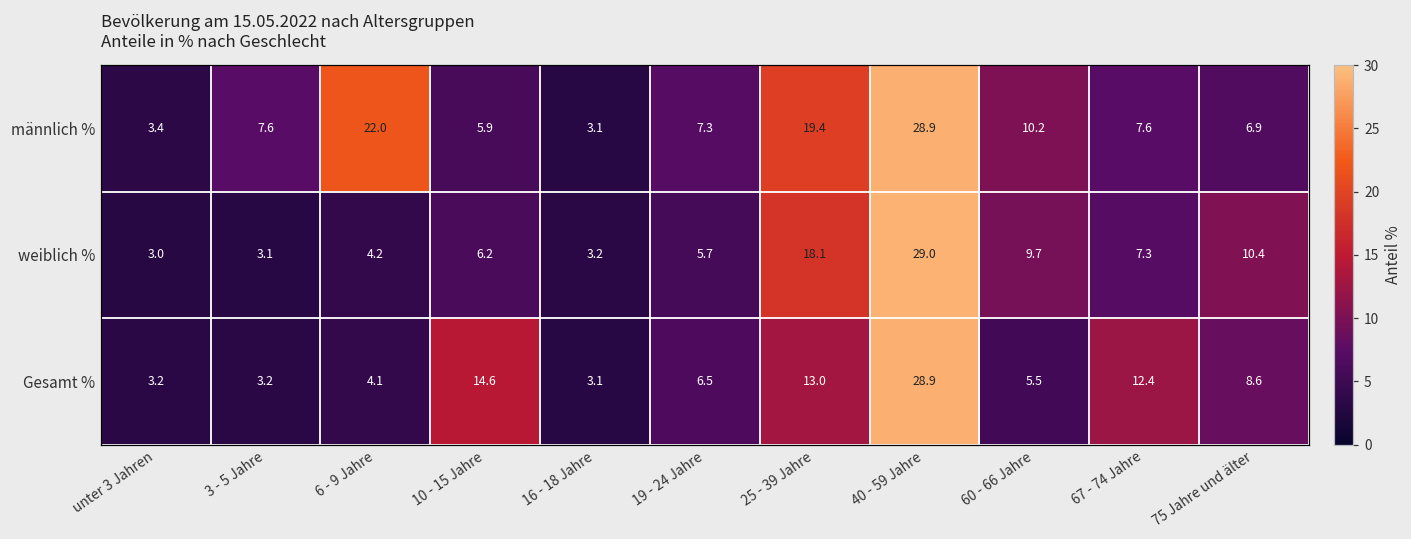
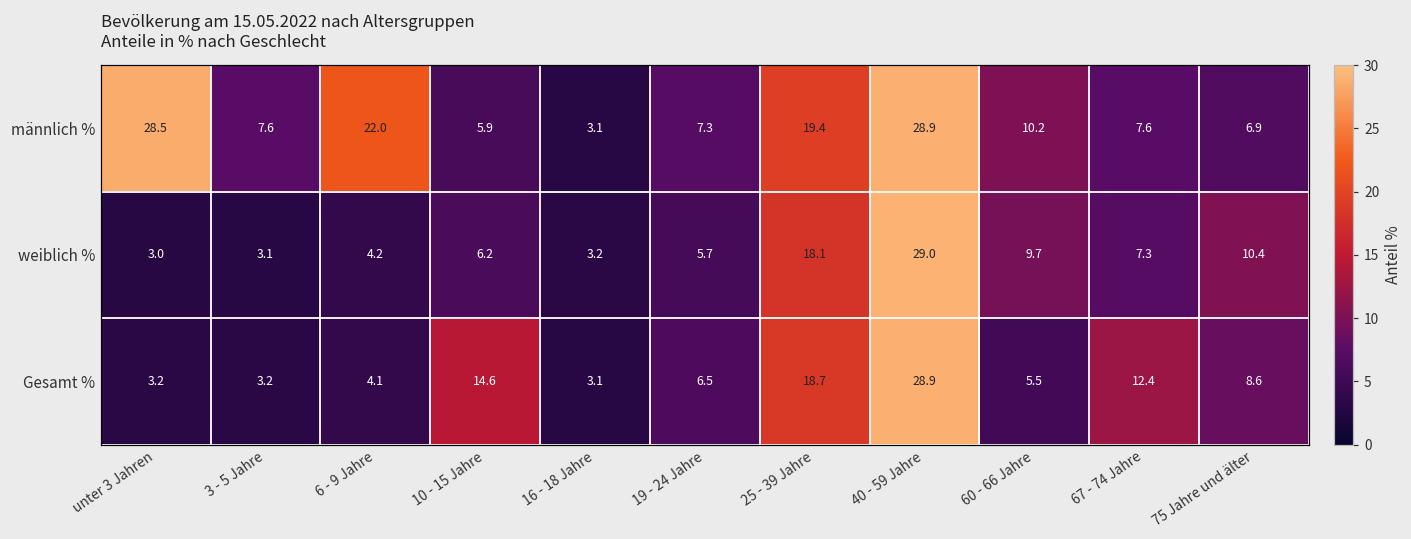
männlich %, unter 3 Jahren: 3.4 -> 28.5
Gesamt %, 25 - 39 Jahre: 13.0 -> 18.7
